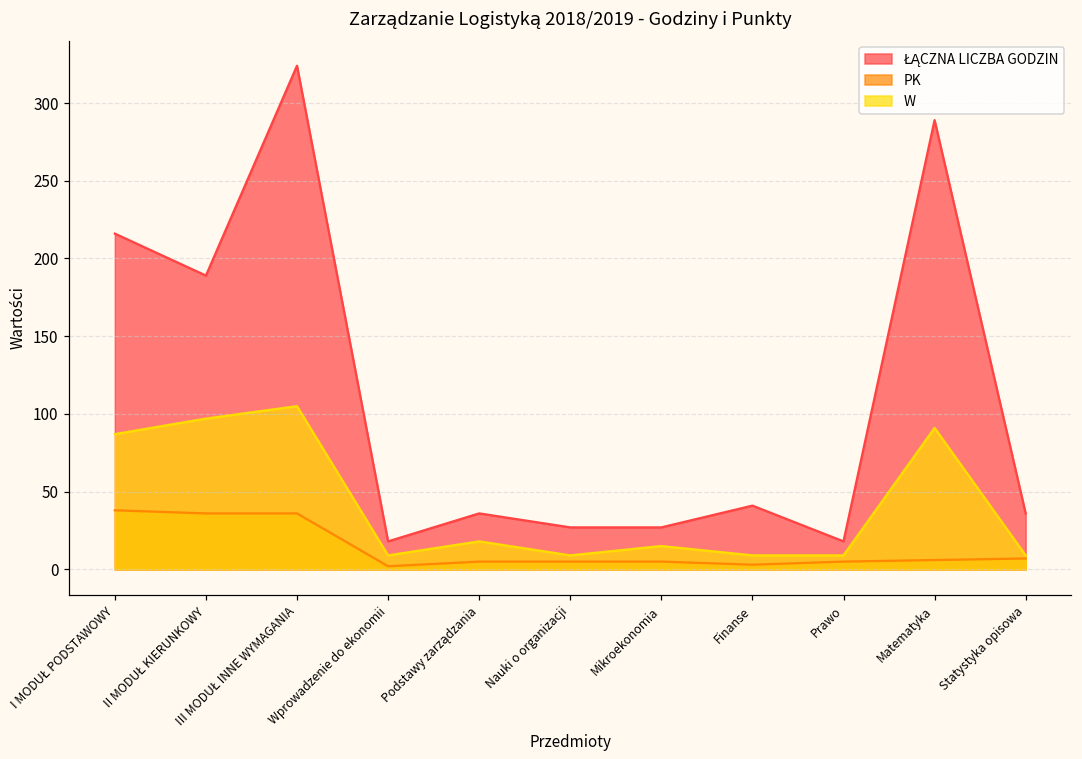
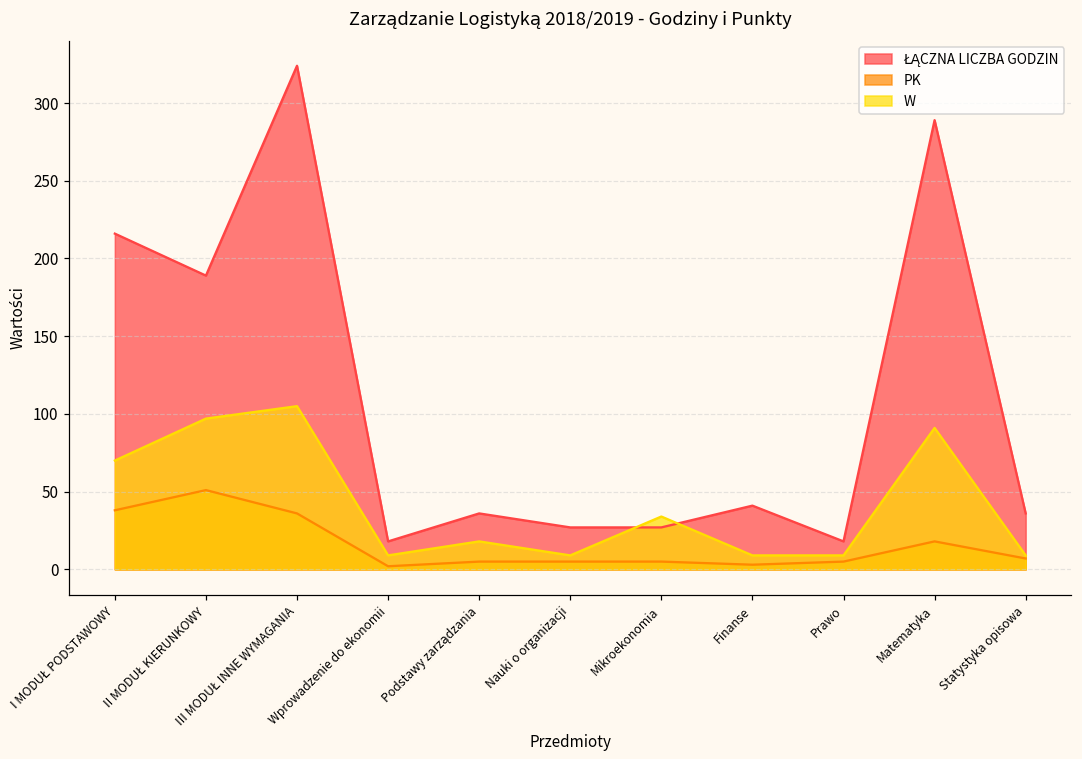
W, I MODUŁ PODSTAWOWY: 87 -> 70
PK, II MODUŁ KIERUNKOWY: 36 -> 51
W, Mikroekonomia: 15 -> 34
PK, Matematyka: 6 -> 18
